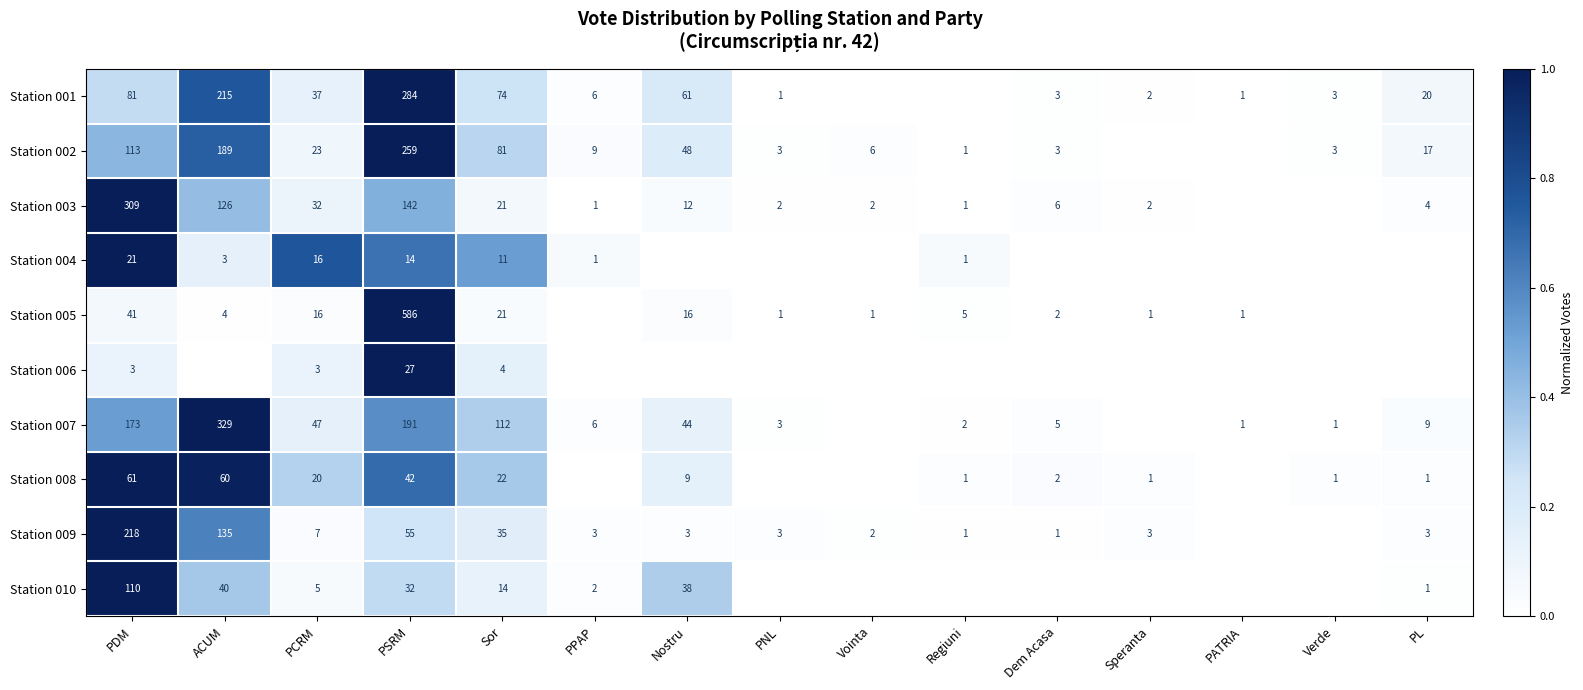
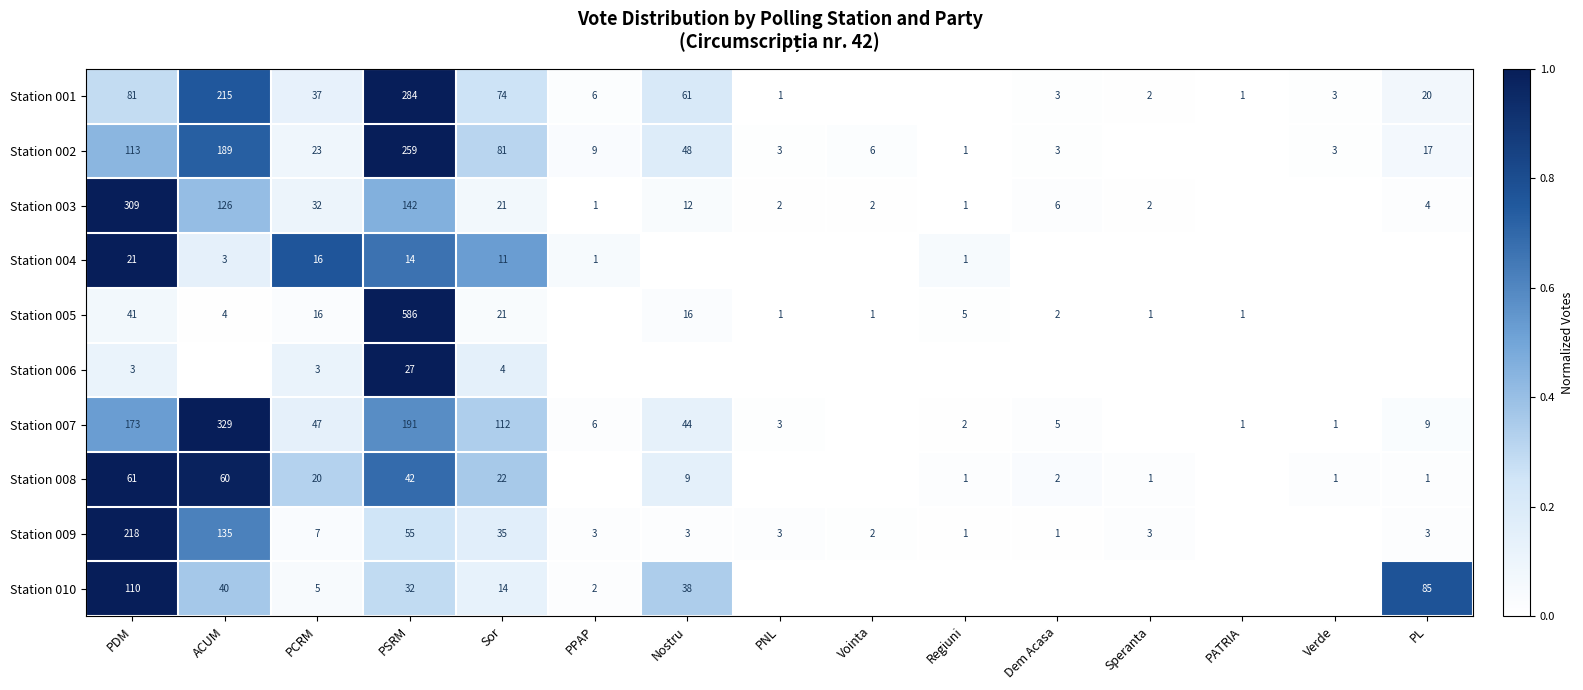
Station 010, PL: 1 -> 85
